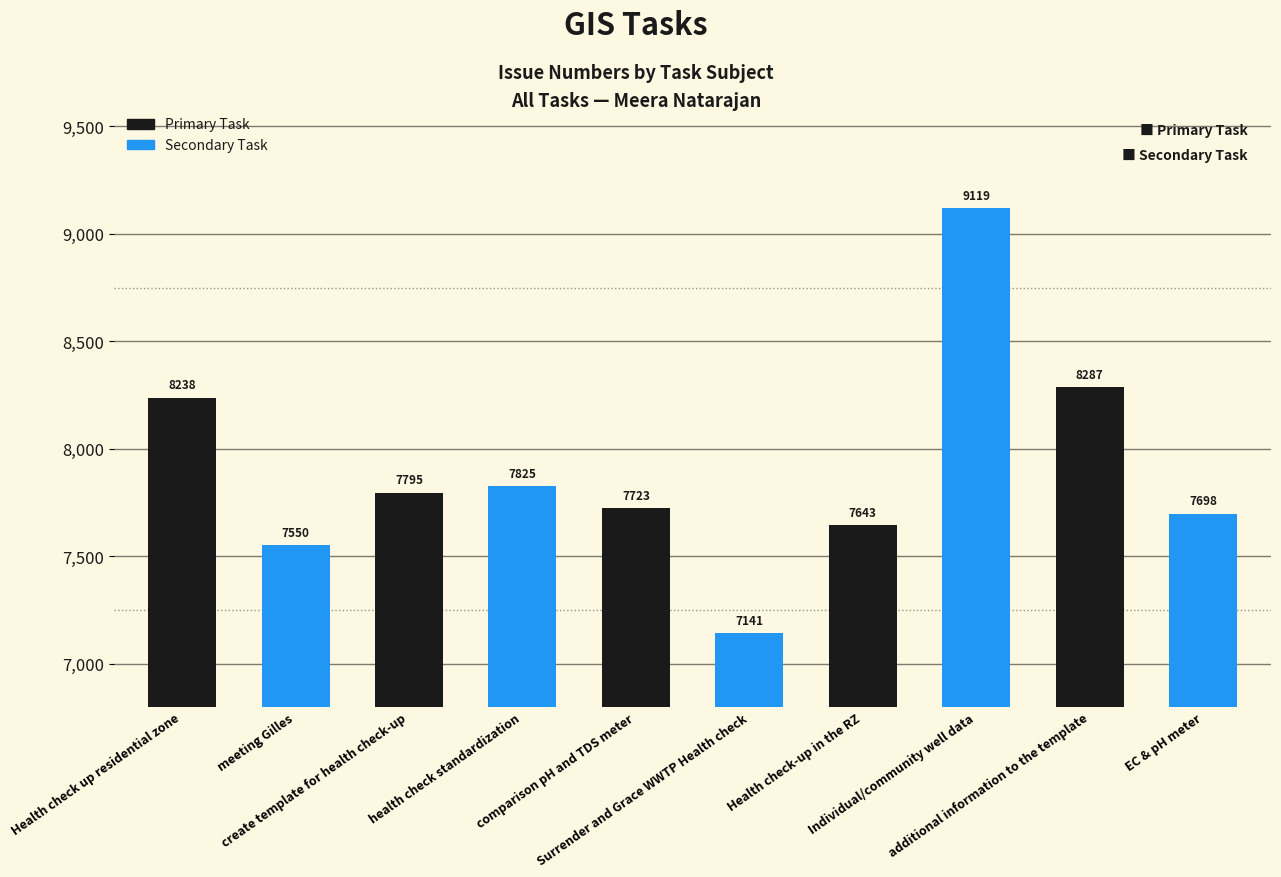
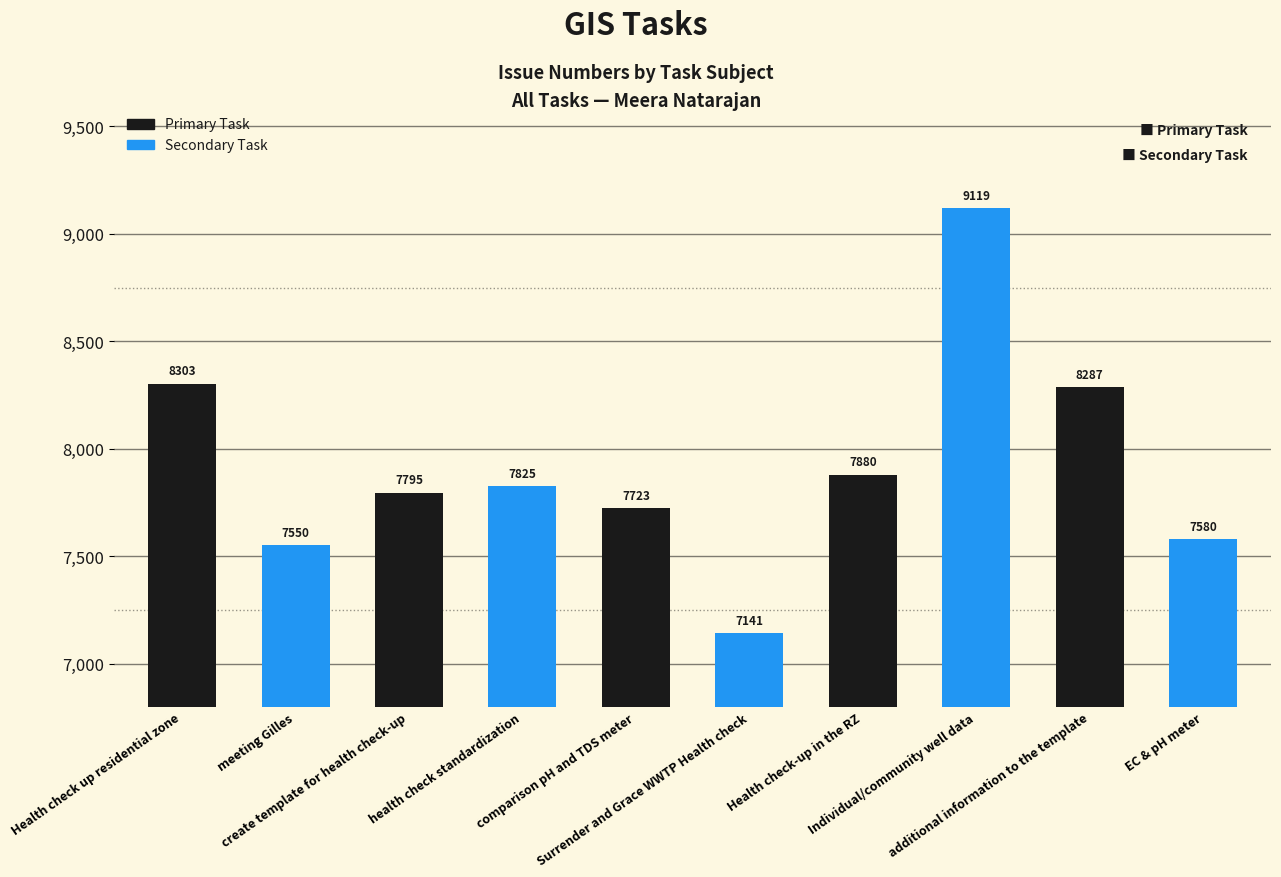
Health check up residential zone: 8238 -> 8303
Health check-up in the RZ: 7643 -> 7880
EC & pH meter: 7698 -> 7580
